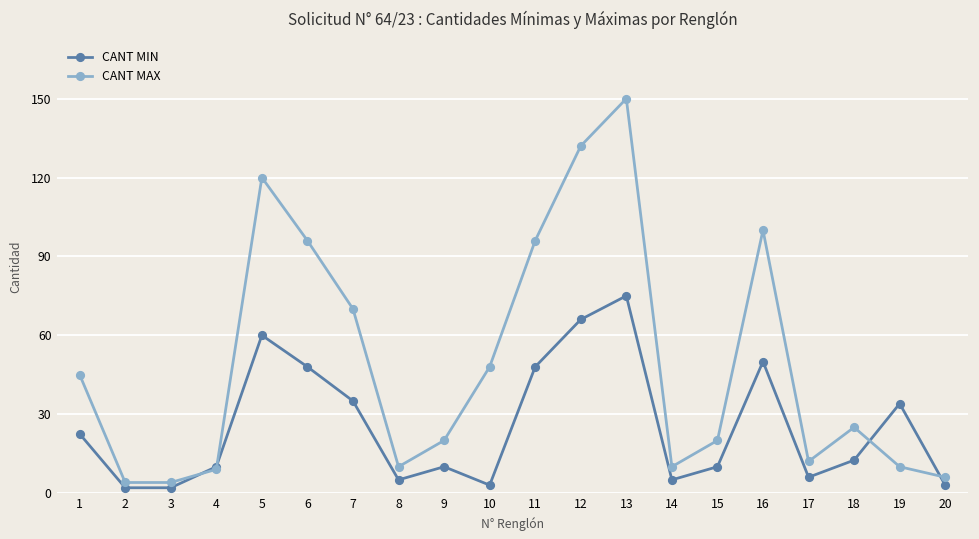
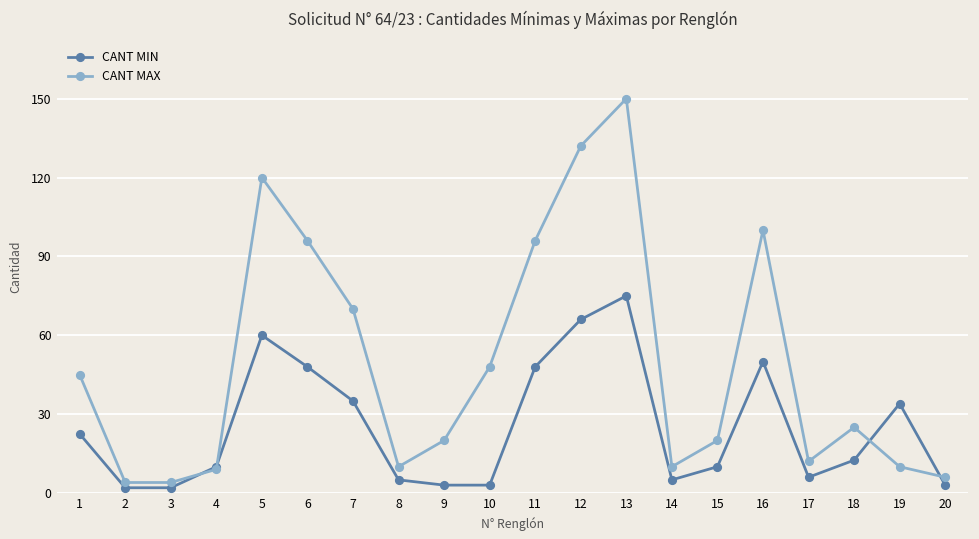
CANT MIN, 9: 10 -> 3
